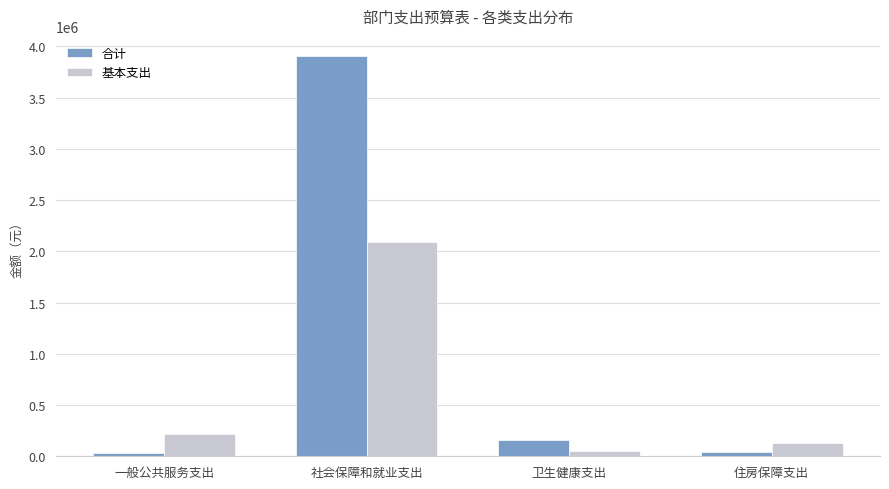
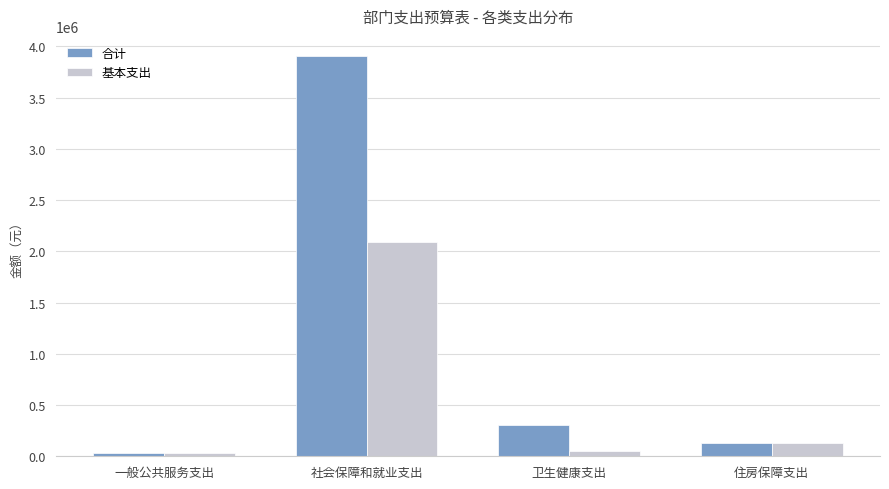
基本支出, 一般公共服务支出: 210000 -> 30000
合计, 卫生健康支出: 160000 -> 310000
合计, 住房保障支出: 40000 -> 130000
